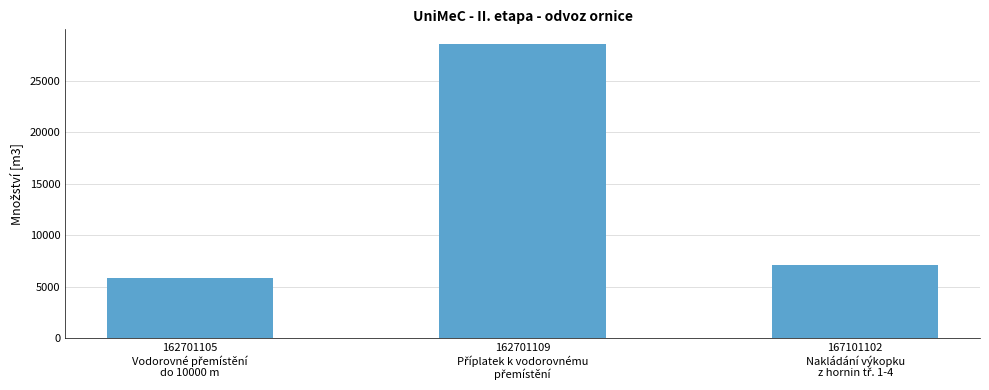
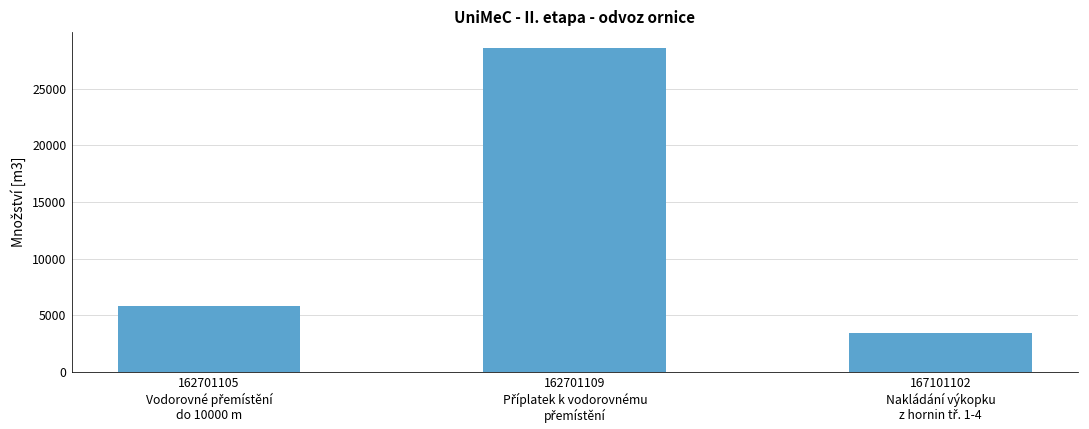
167101102 Nakládání výkopku z hornin tř. 1-4: 7100 -> 3500
